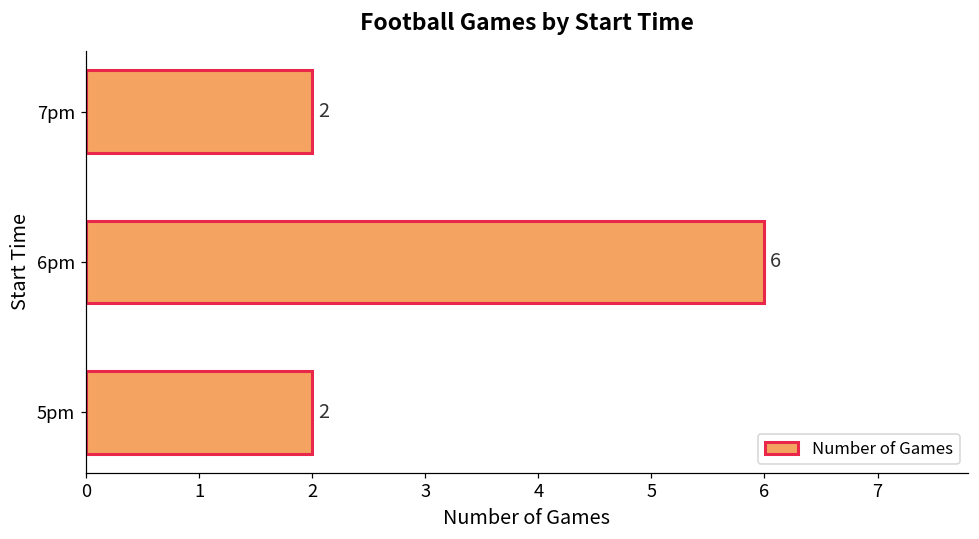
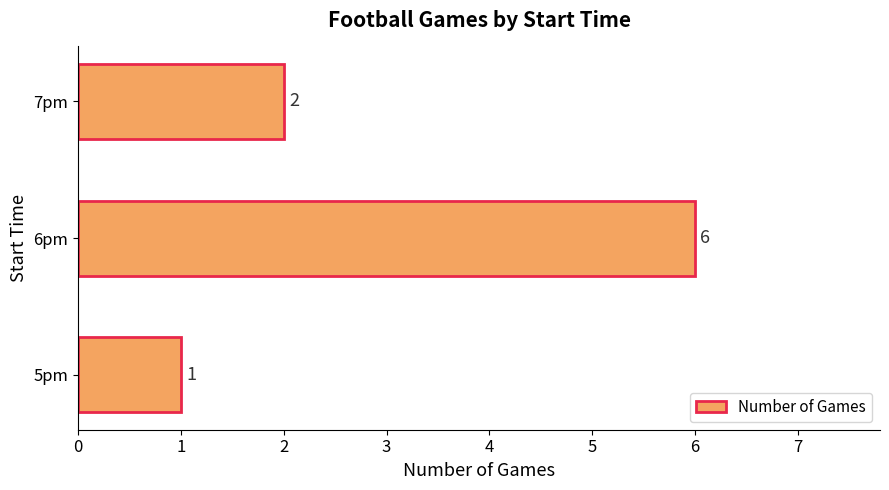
5pm: 2 -> 1
